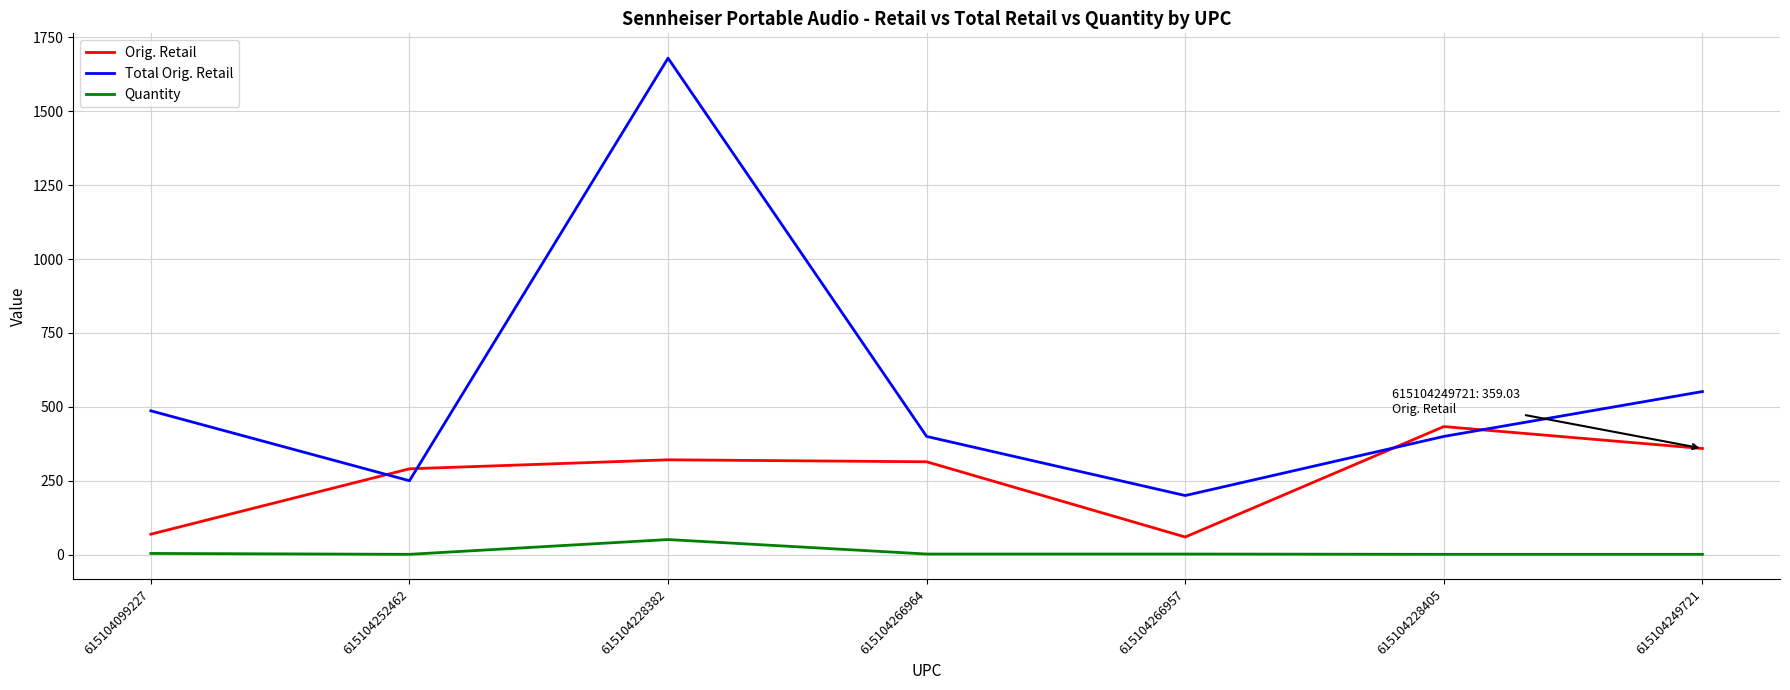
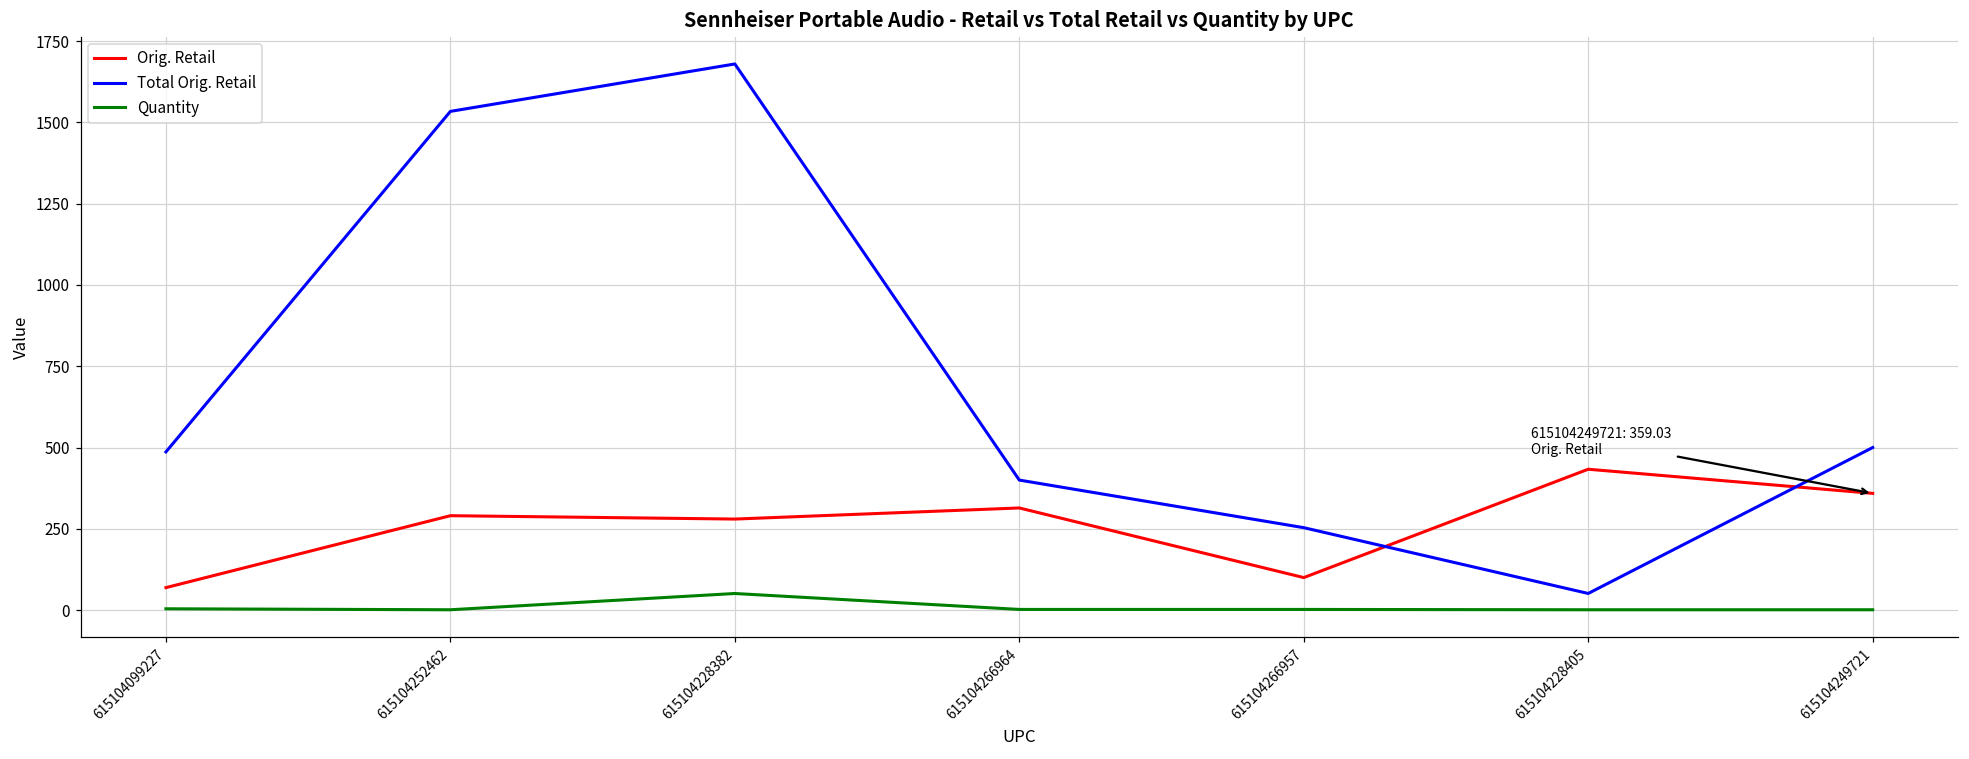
Total Orig. Retail, 615104252462: 250 -> 1530
Orig. Retail, 615104228382: 320 -> 280
Orig. Retail, 615104266957: 60 -> 100
Total Orig. Retail, 615104266957: 200 -> 250
Total Orig. Retail, 615104228405: 400 -> 50
Total Orig. Retail, 615104249721: 550 -> 500
